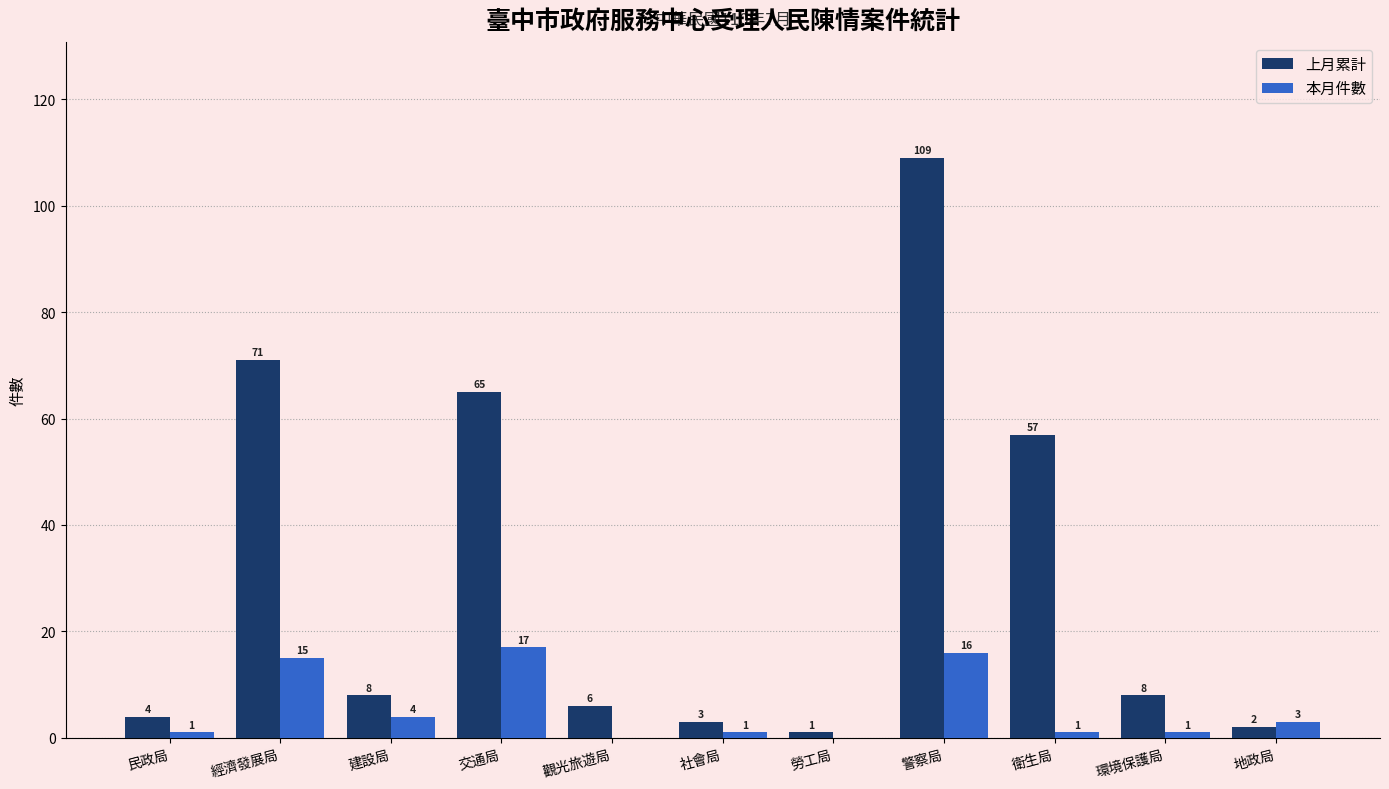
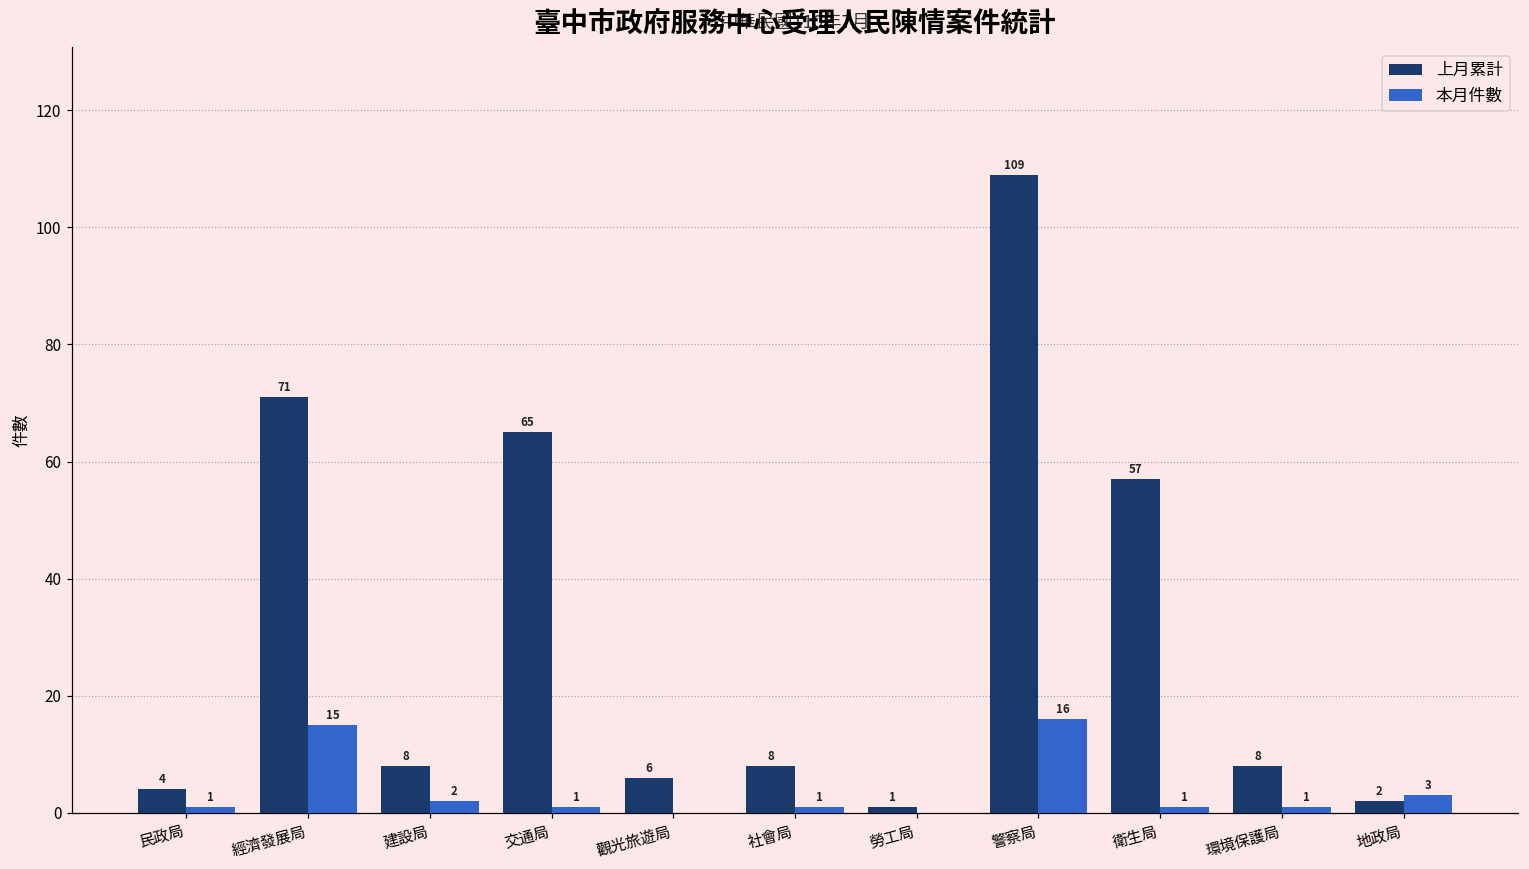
本月件數, 建設局: 4 -> 2
本月件數, 交通局: 17 -> 1
上月累計, 社會局: 3 -> 8
